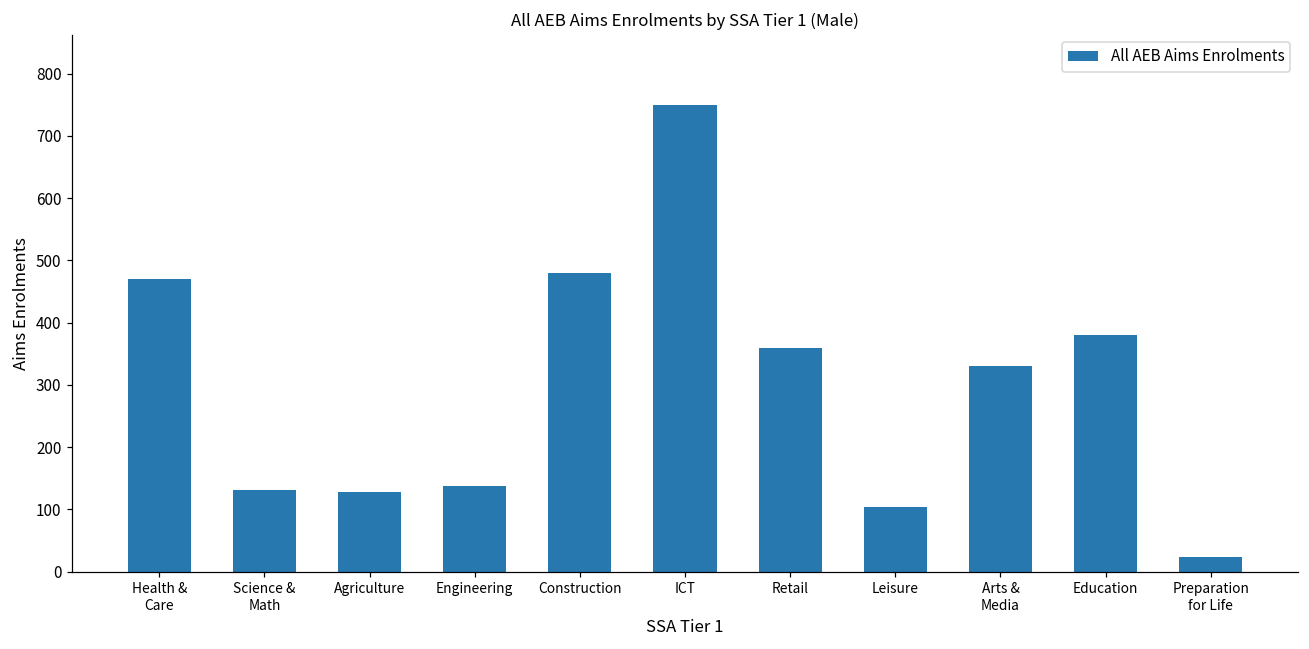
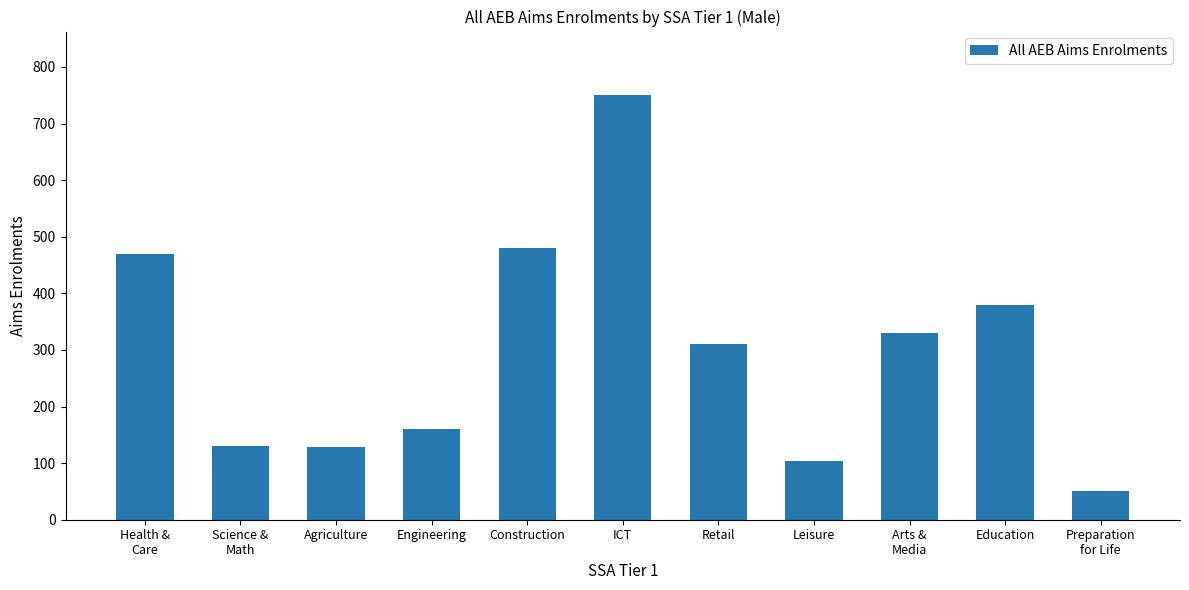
Engineering: 140 -> 160
Retail: 360 -> 310
Preparation for Life: 20 -> 50
